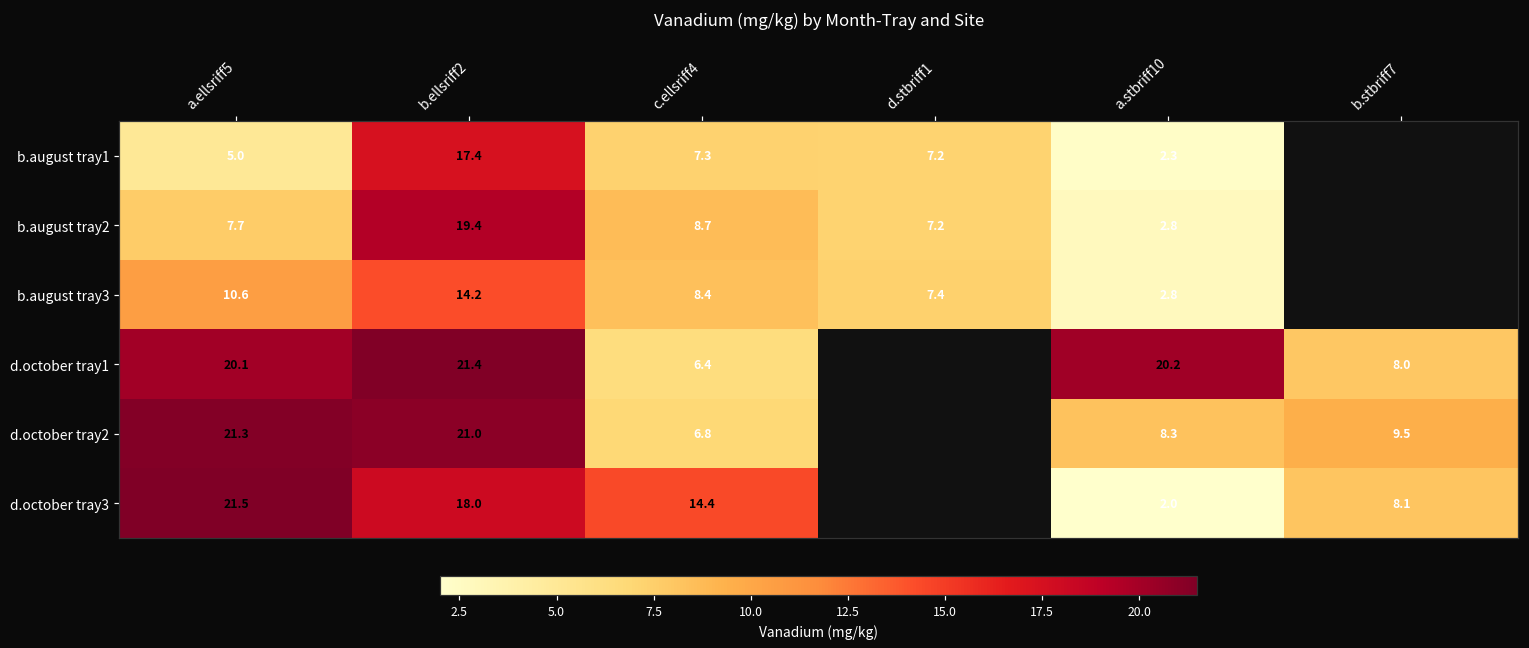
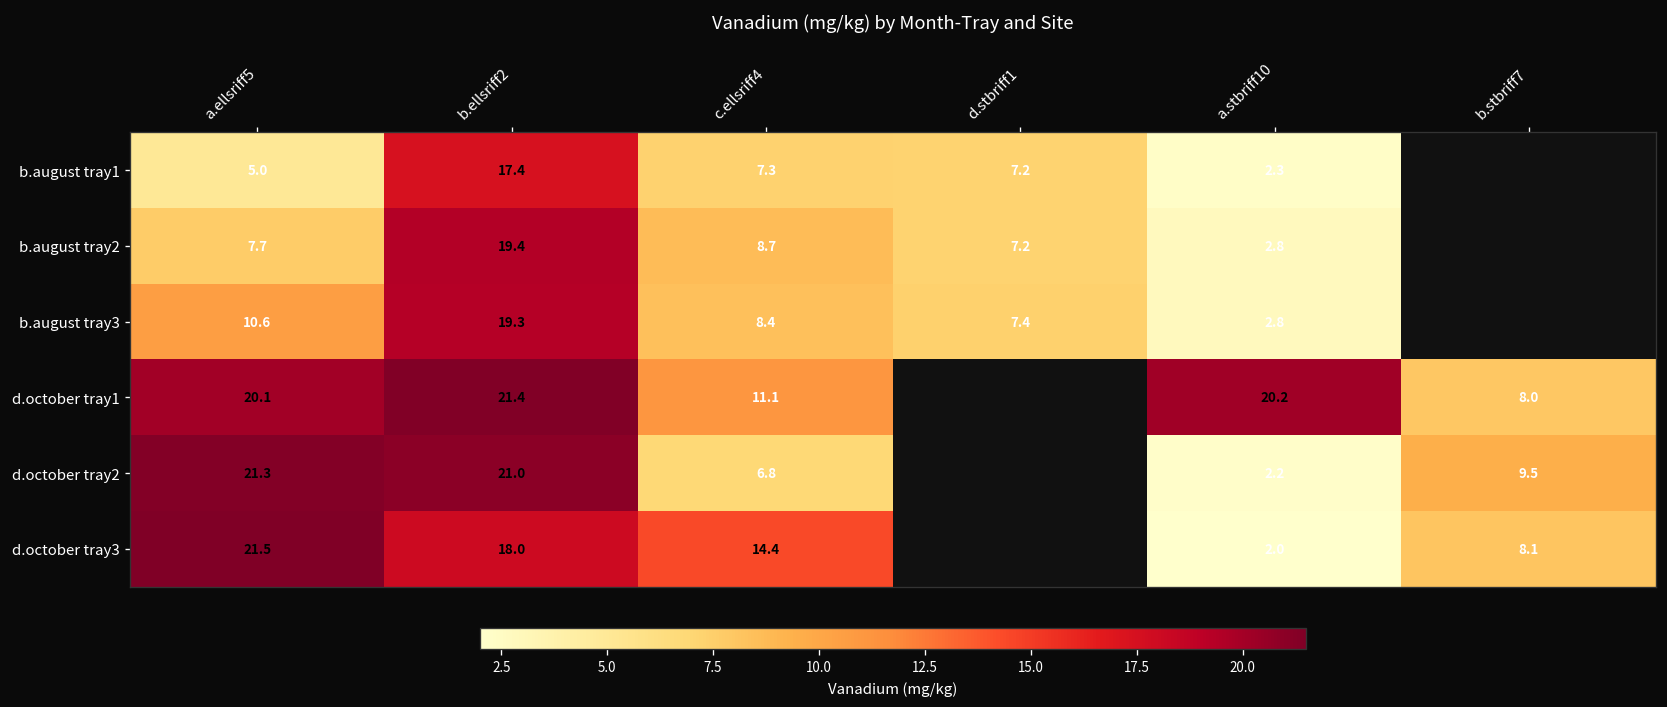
b.august tray3, b.ellsriff2: 14.2 -> 19.3
d.october tray1, c.ellsriff4: 6.4 -> 11.1
d.october tray2, a.stbriff10: 8.3 -> 2.2
